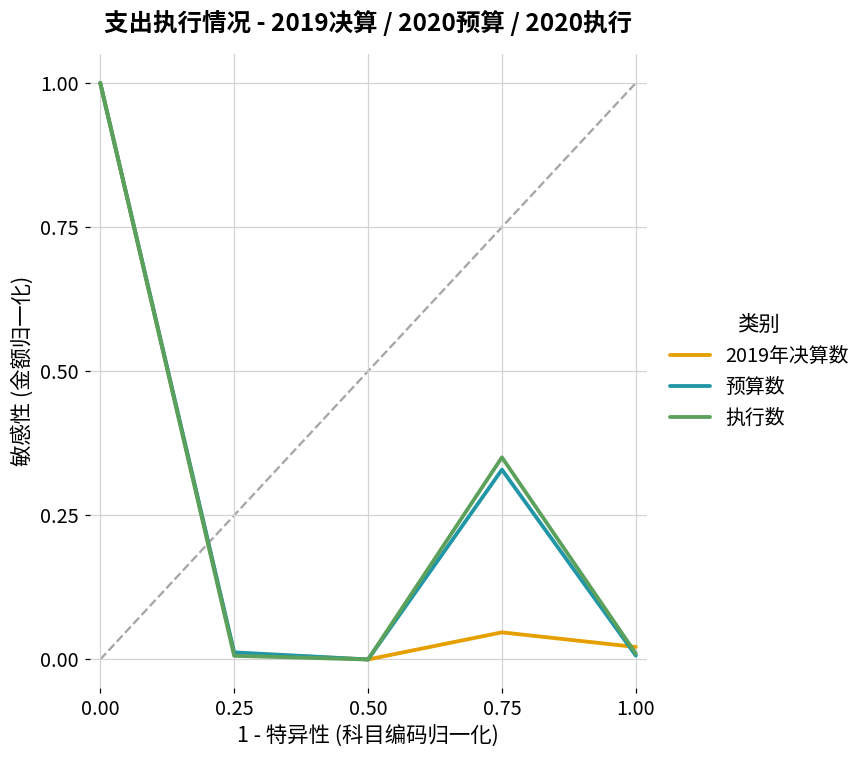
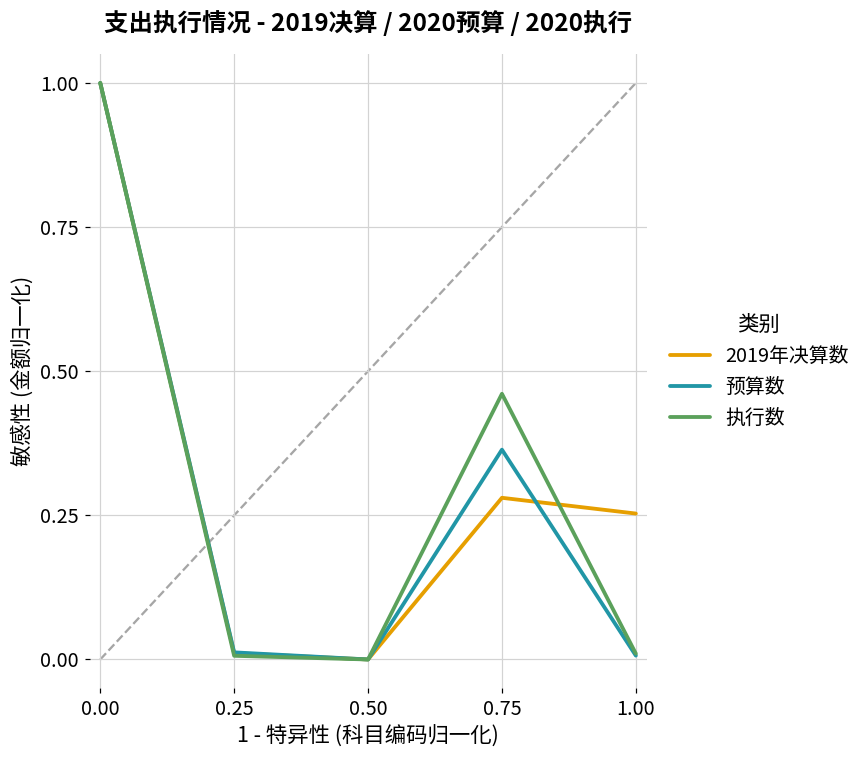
2019年决算数, 0.75: 0.05 -> 0.28
预算数, 0.75: 0.33 -> 0.36
执行数, 0.75: 0.35 -> 0.46
2019年决算数, 1.00: 0.02 -> 0.25
